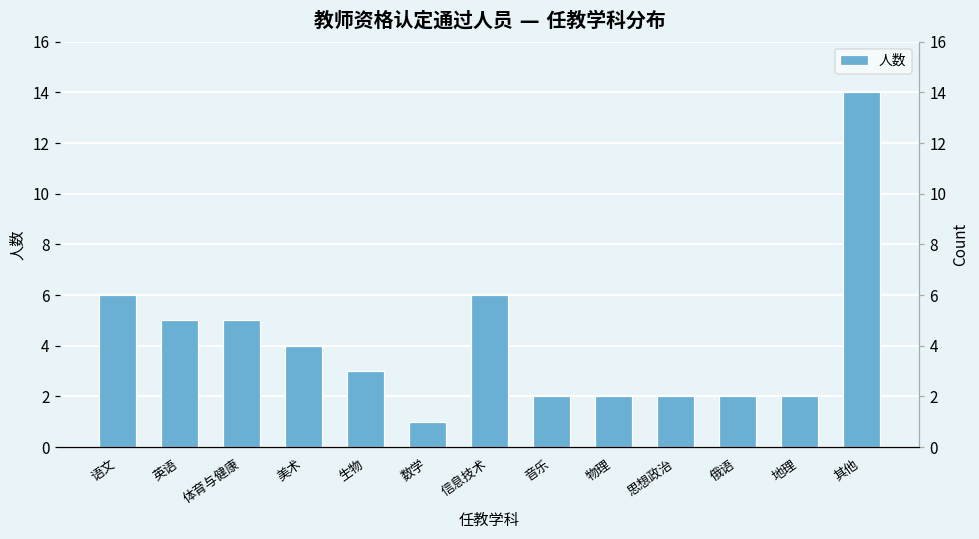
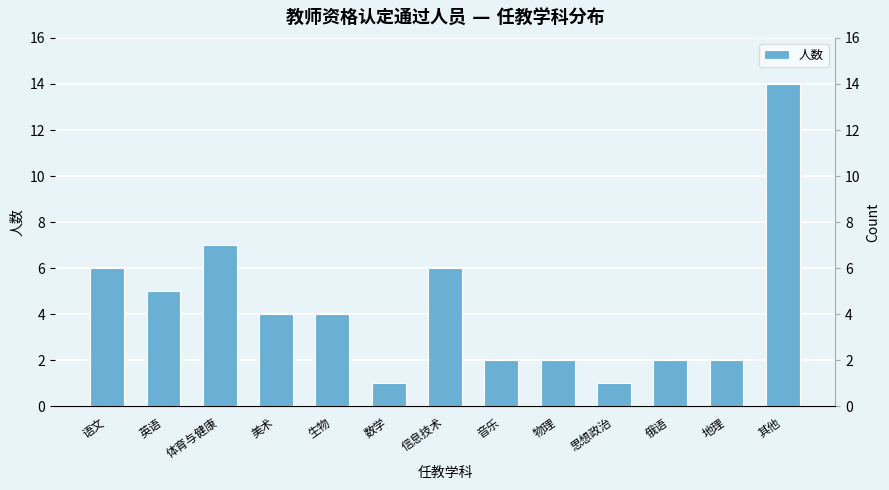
体育与健康: 5 -> 7
生物: 3 -> 4
思想政治: 2 -> 1
